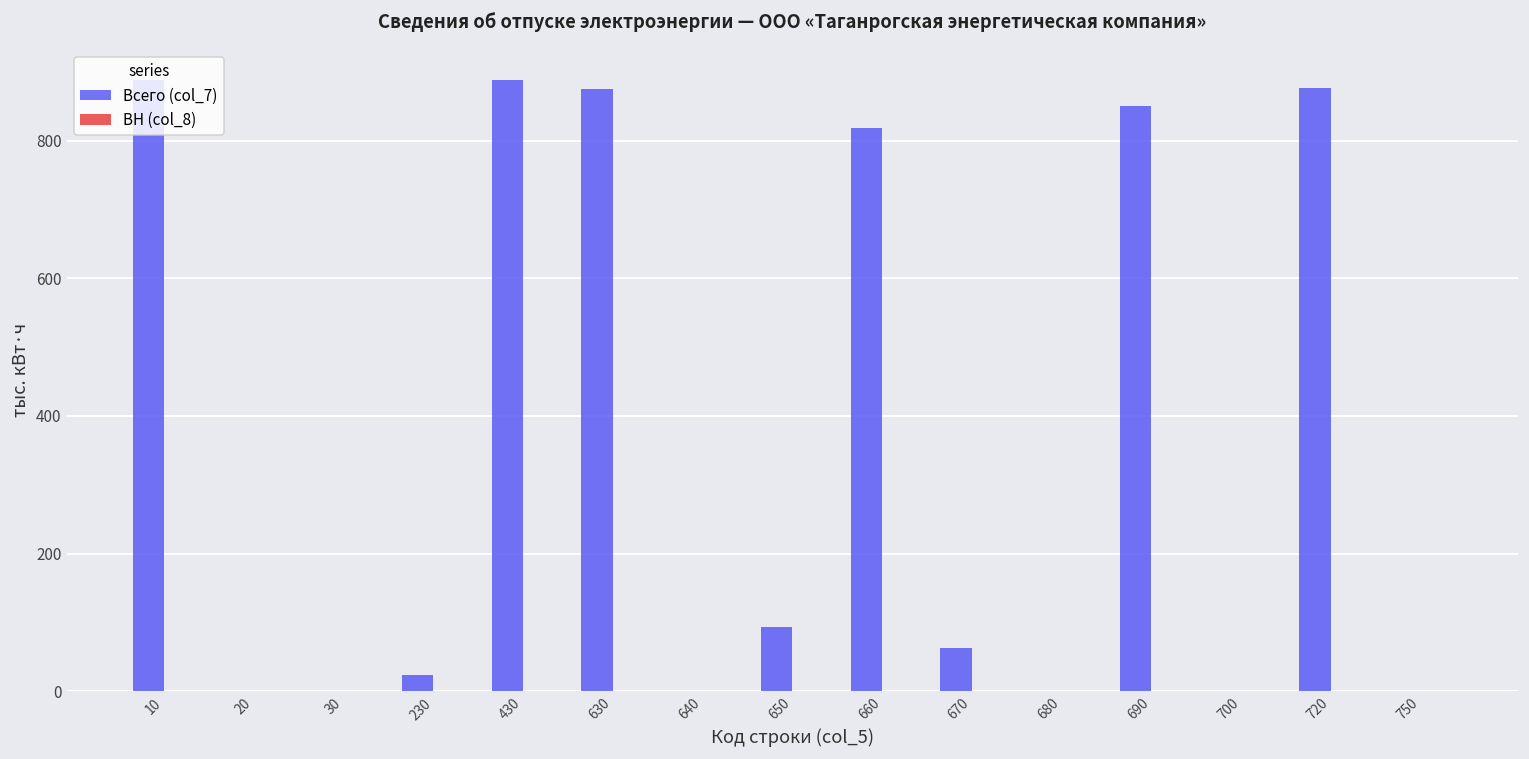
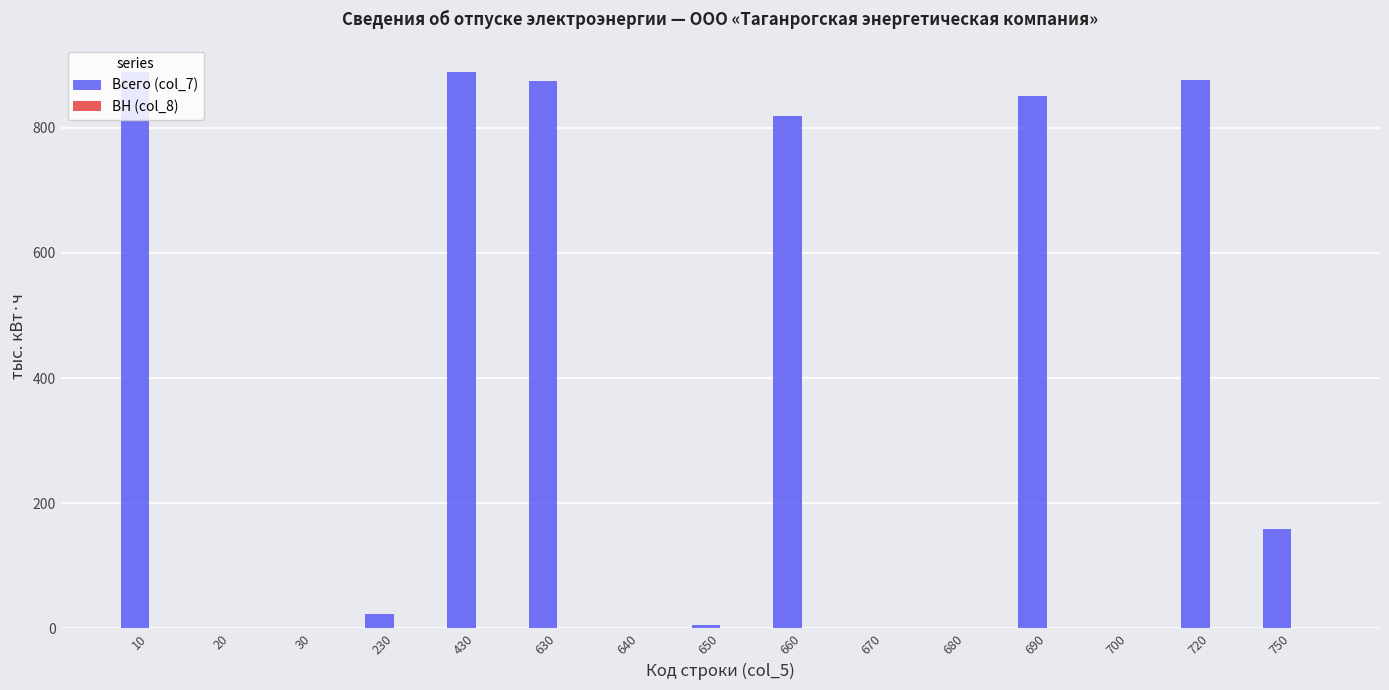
Всего (col_7), 650: 90 -> 10
Всего (col_7), 670: 60 -> 0
Всего (col_7), 750: 0 -> 160
